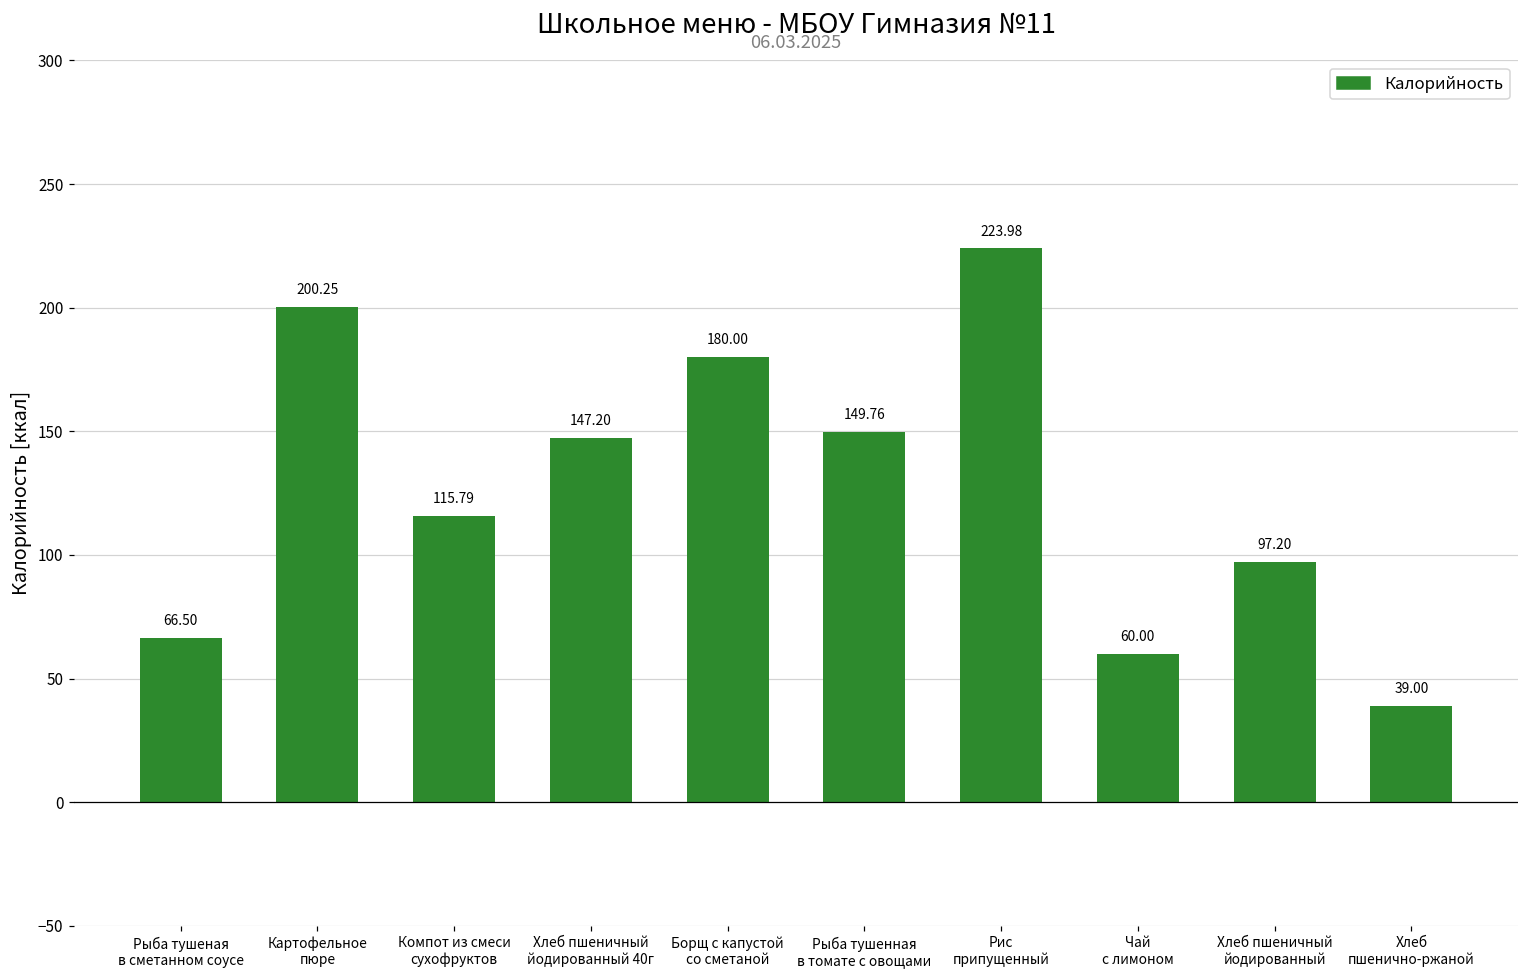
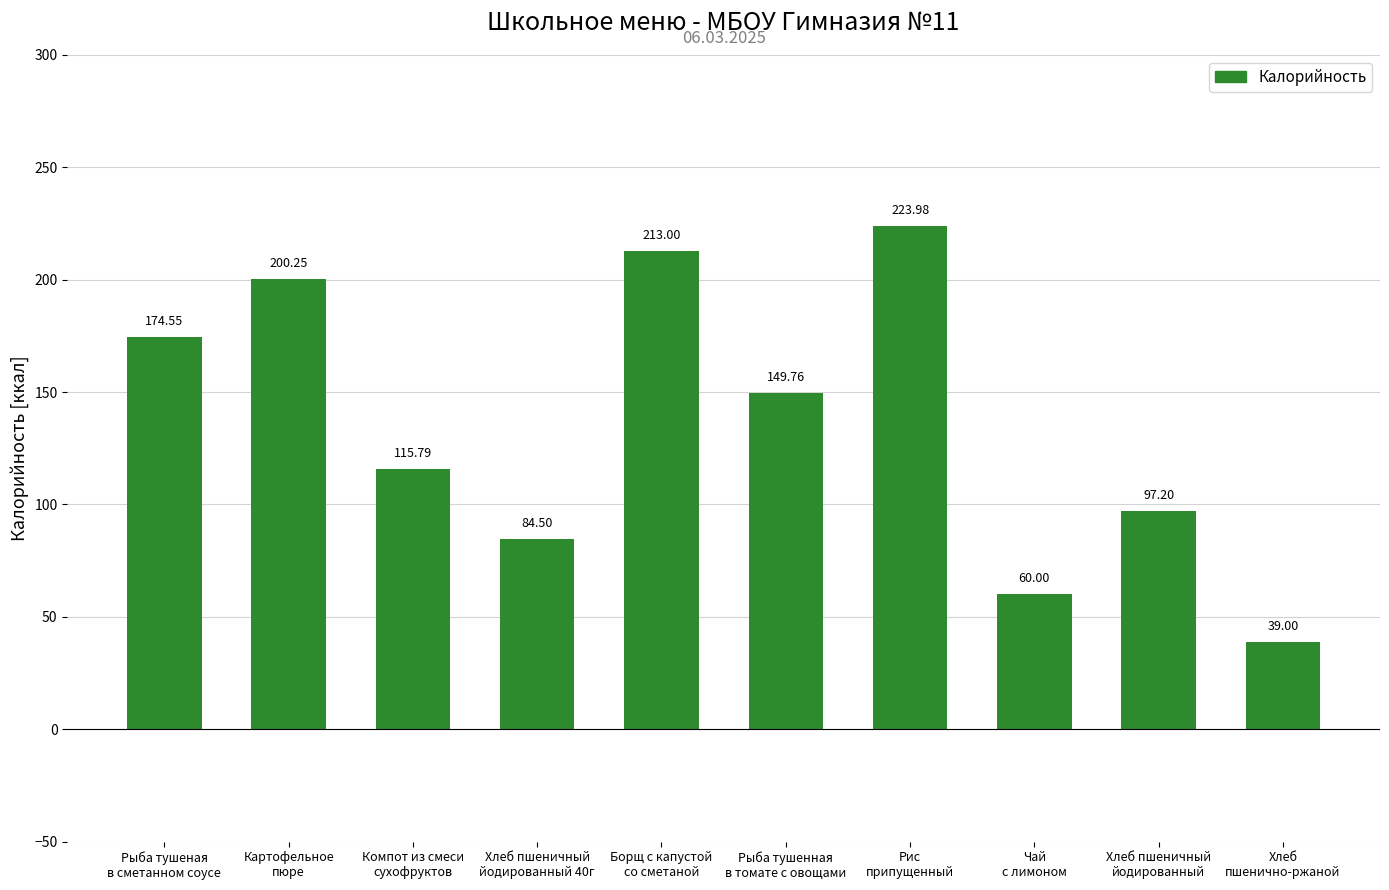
Рыба тушеная в сметанном соусе: 66.50 -> 174.55
Хлеб пшеничный йодированный 40г: 147.20 -> 84.50
Борщ с капустой со сметаной: 180.00 -> 213.00
